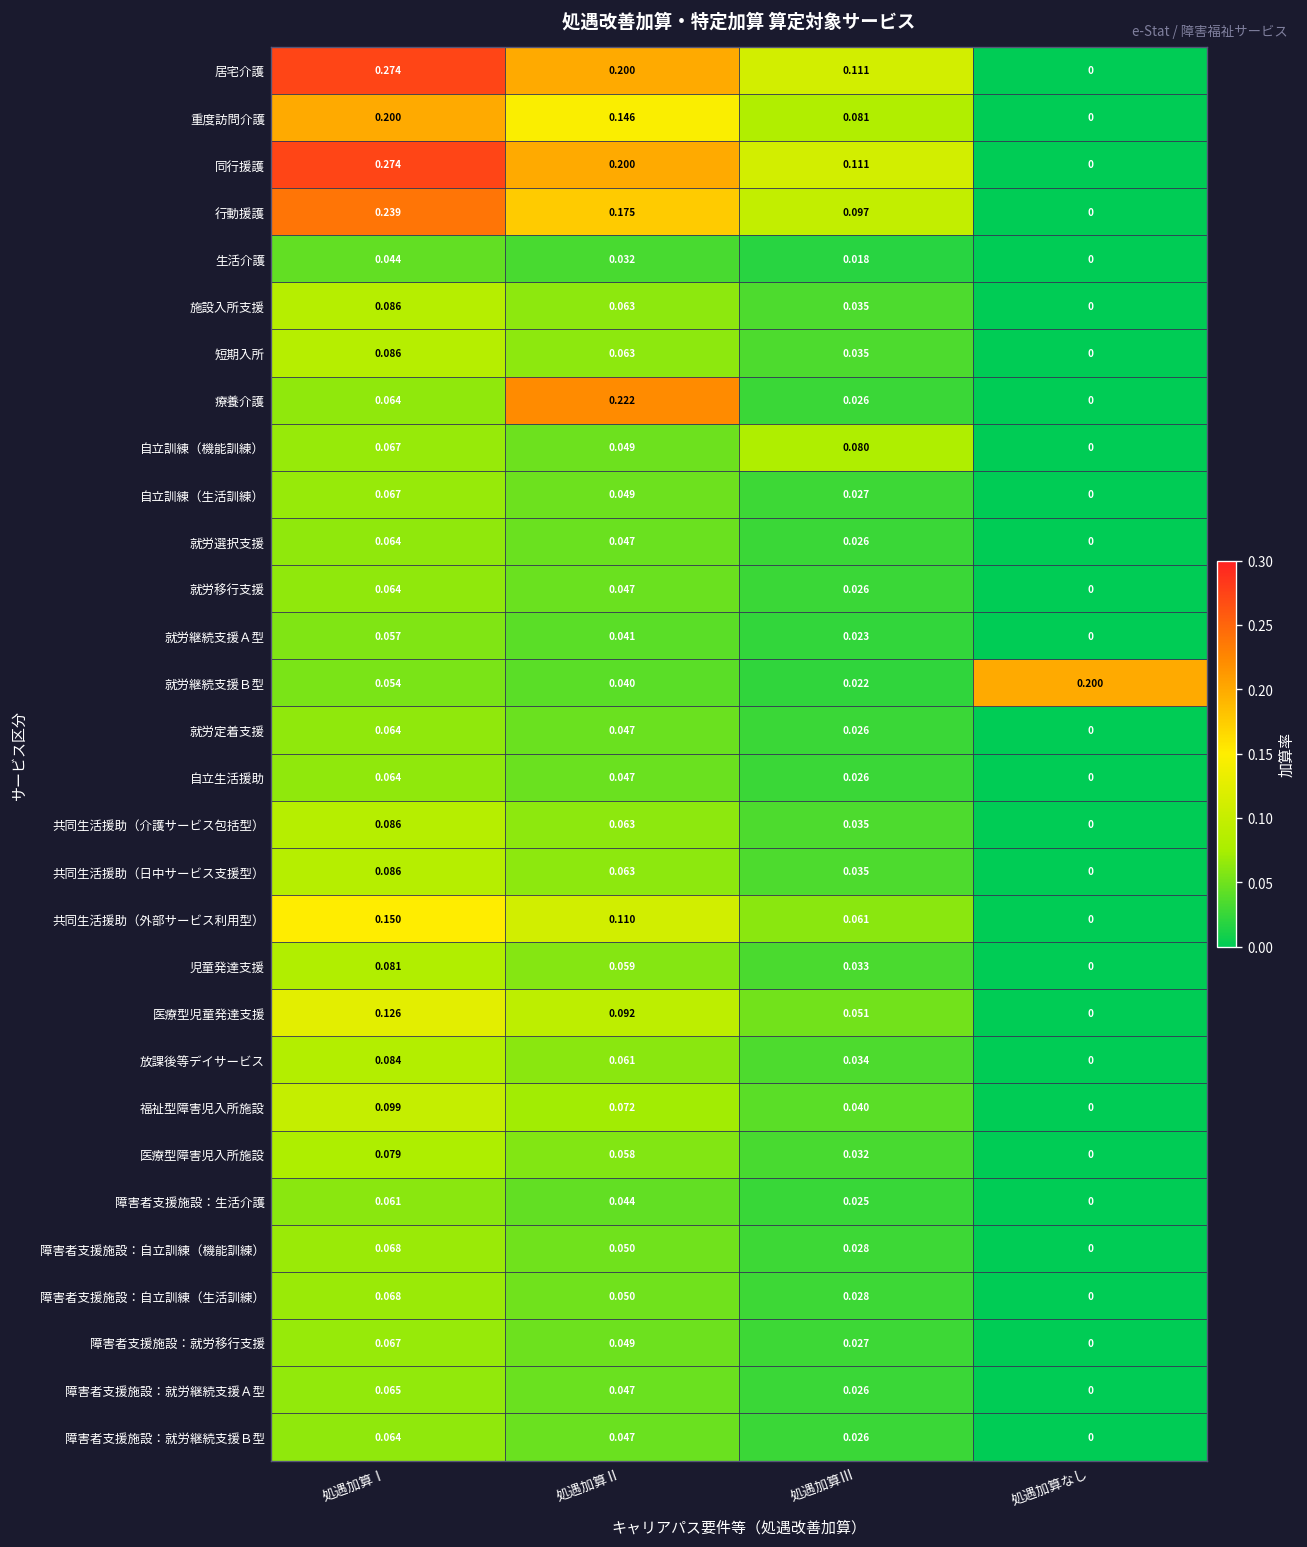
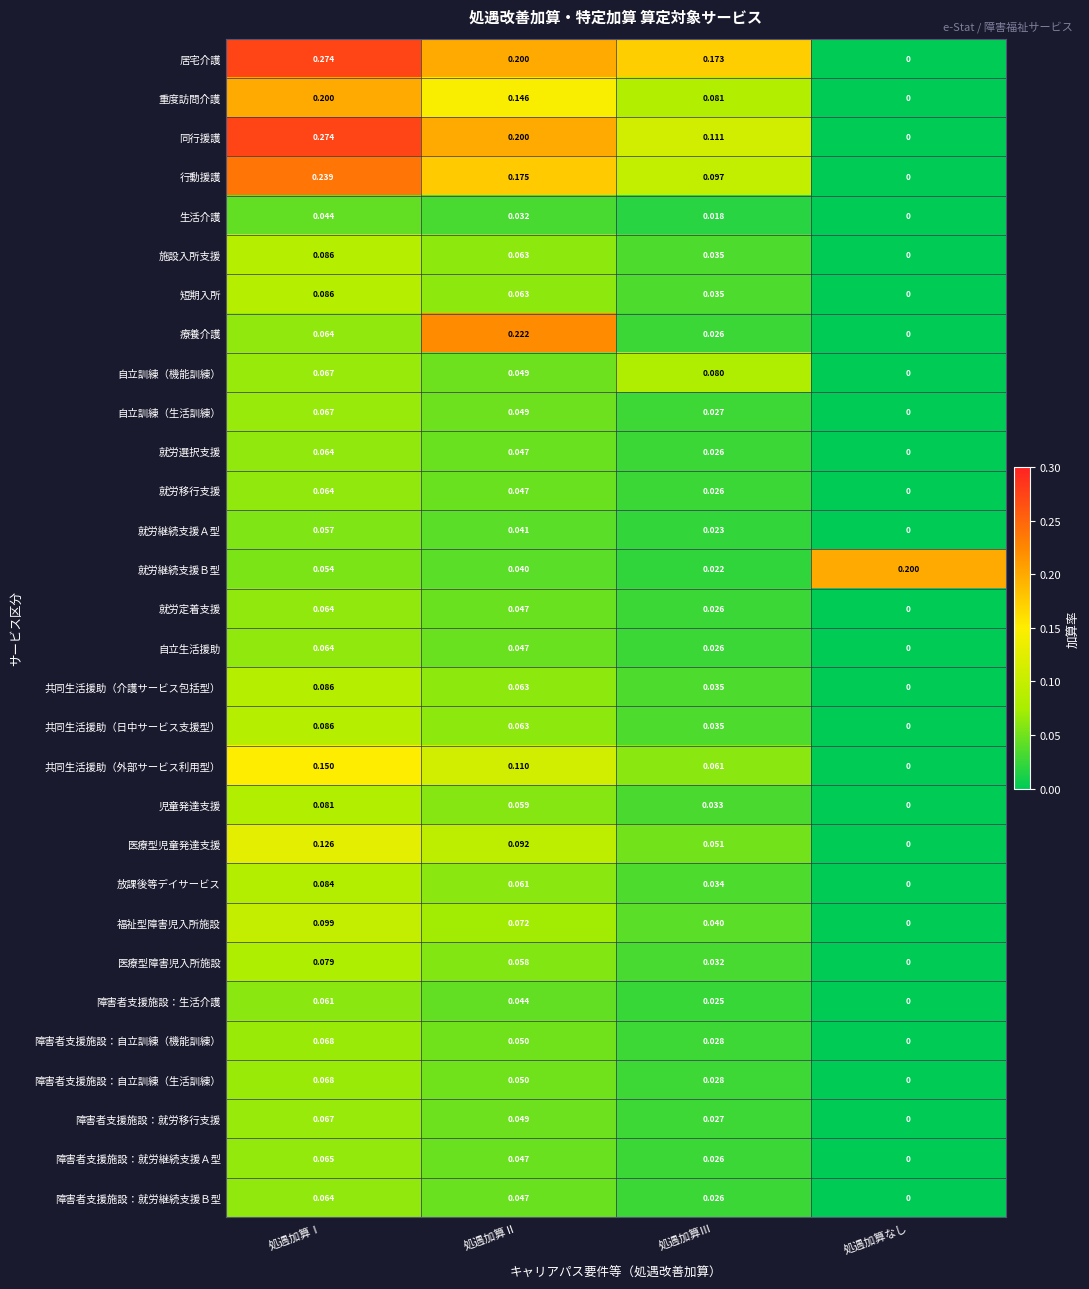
居宅介護, 処遇加算Ⅲ: 0.111 -> 0.173
